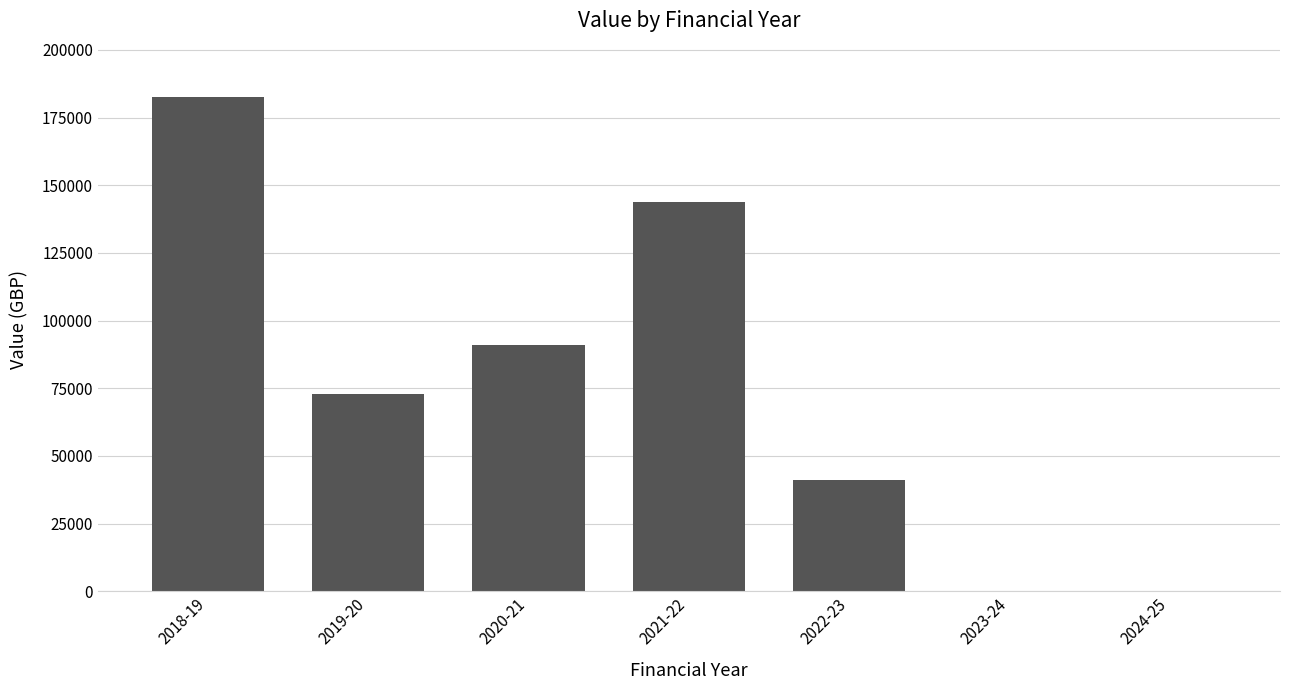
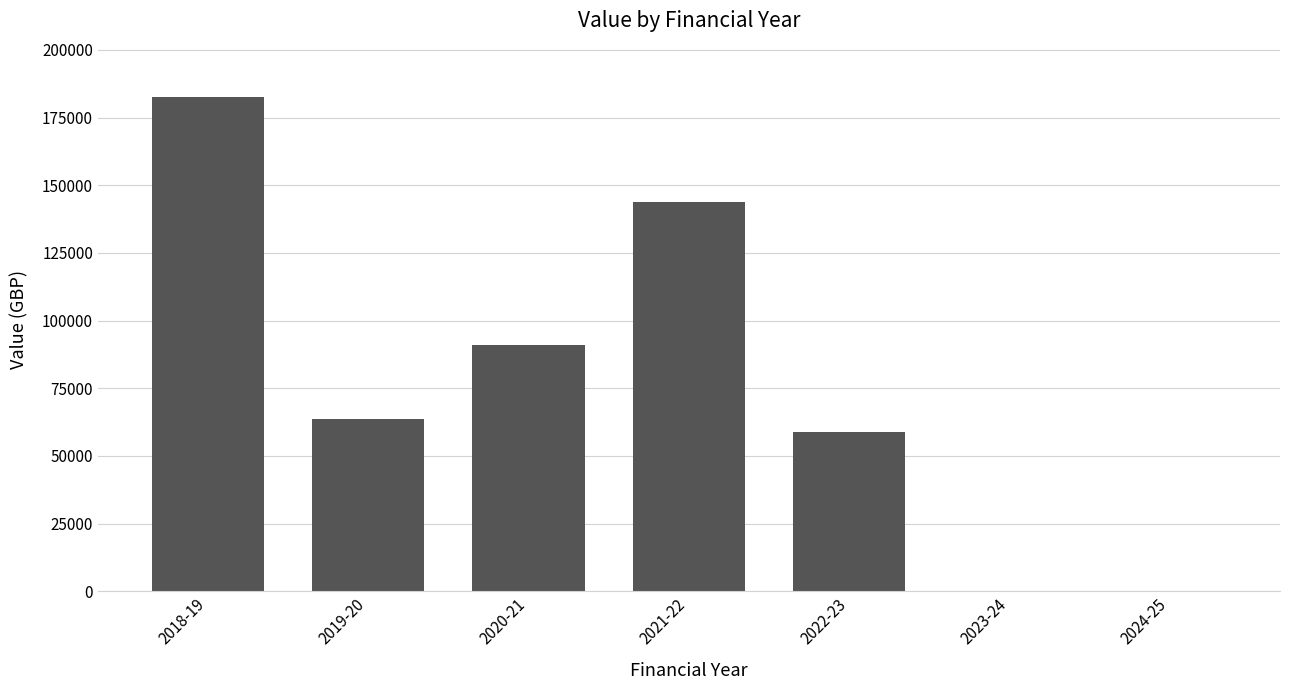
2019-20: 73000 -> 64000
2022-23: 41000 -> 59000
